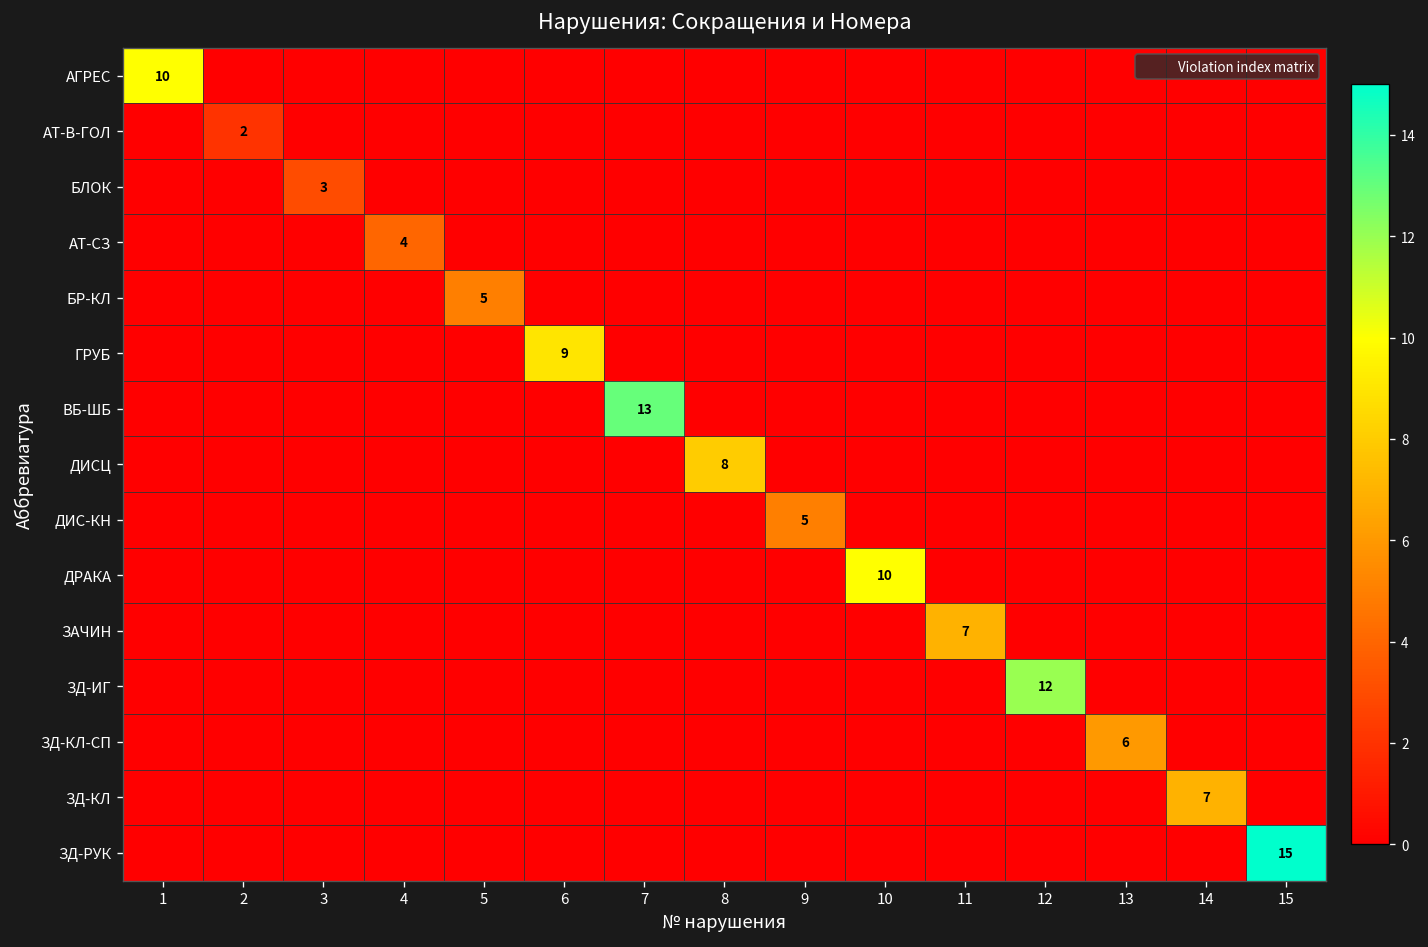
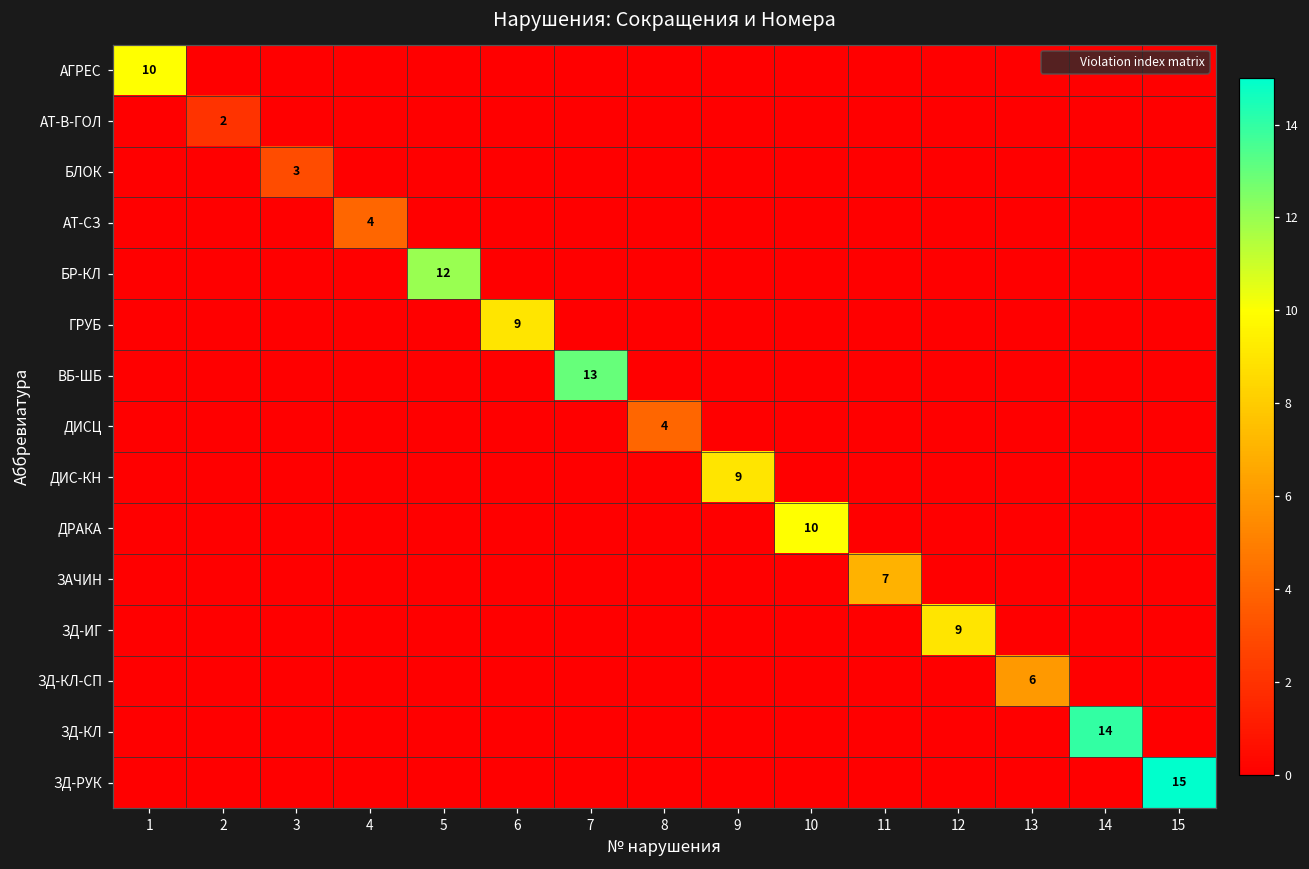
БР-КЛ, 5: 5 -> 12
ДИСЦ, 8: 8 -> 4
ДИС-КН, 9: 5 -> 9
ЗД-ИГ, 12: 12 -> 9
ЗД-КЛ, 14: 7 -> 14
